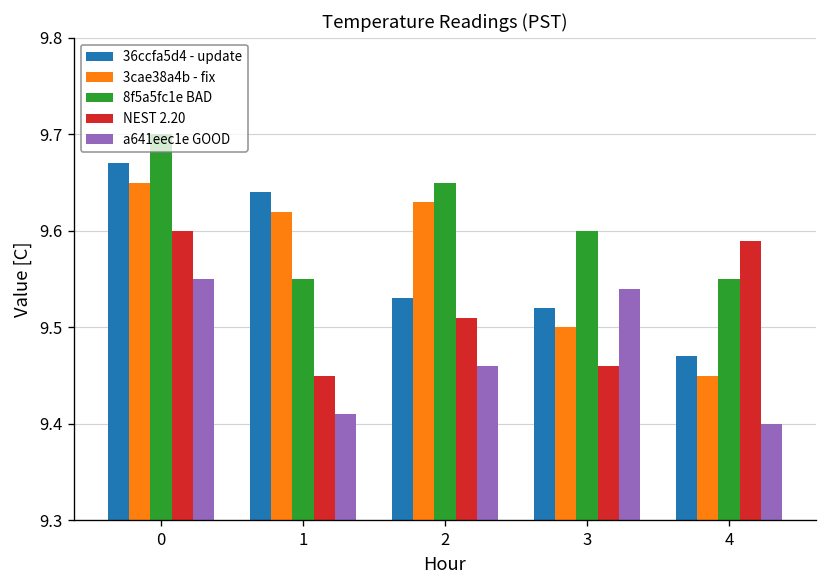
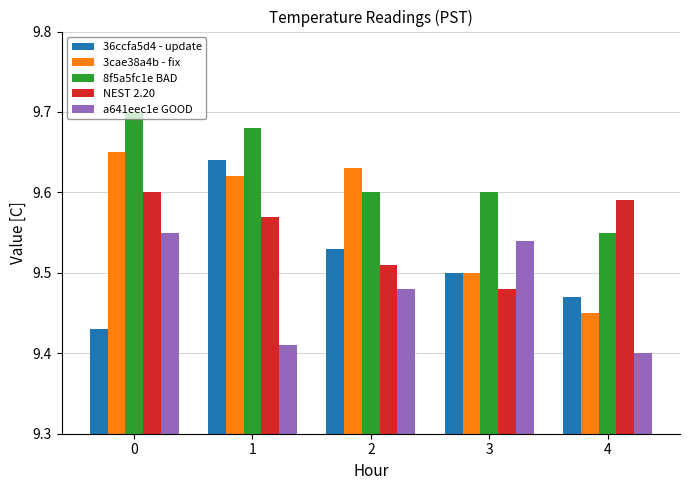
36ccfa5d4 - update, 0: 9.67 -> 9.43
8f5a5fc1e BAD, 1: 9.55 -> 9.68
NEST 2.20, 1: 9.45 -> 9.57
8f5a5fc1e BAD, 2: 9.65 -> 9.60
a641eec1e GOOD, 2: 9.46 -> 9.48
36ccfa5d4 - update, 3: 9.52 -> 9.50
NEST 2.20, 3: 9.46 -> 9.48
